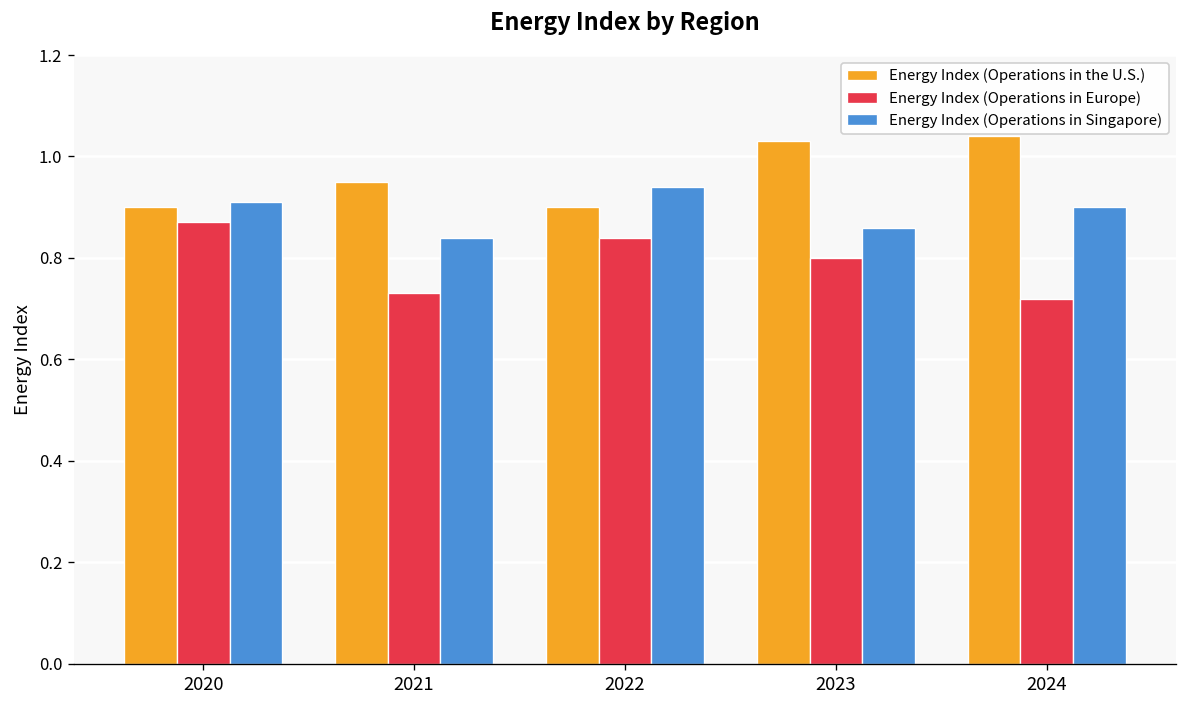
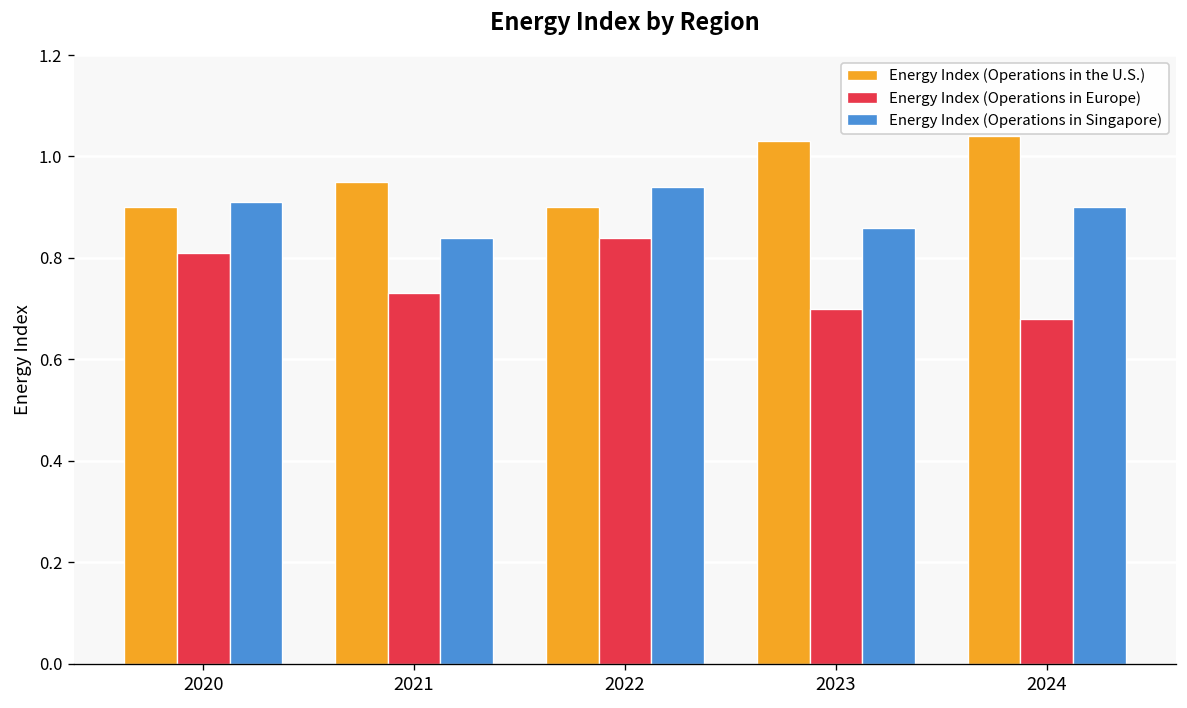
Energy Index (Operations in Europe), 2020: 0.87 -> 0.81
Energy Index (Operations in Europe), 2023: 0.8 -> 0.7
Energy Index (Operations in Europe), 2024: 0.72 -> 0.68
